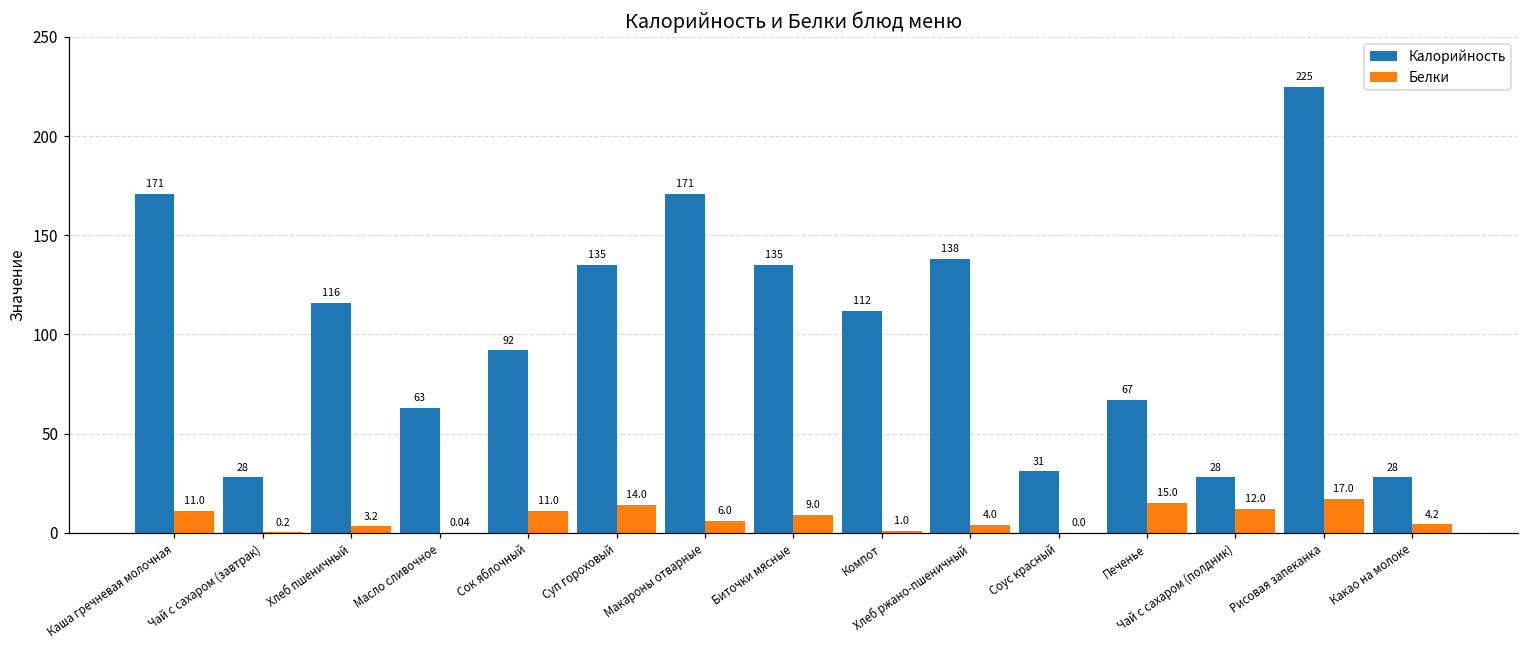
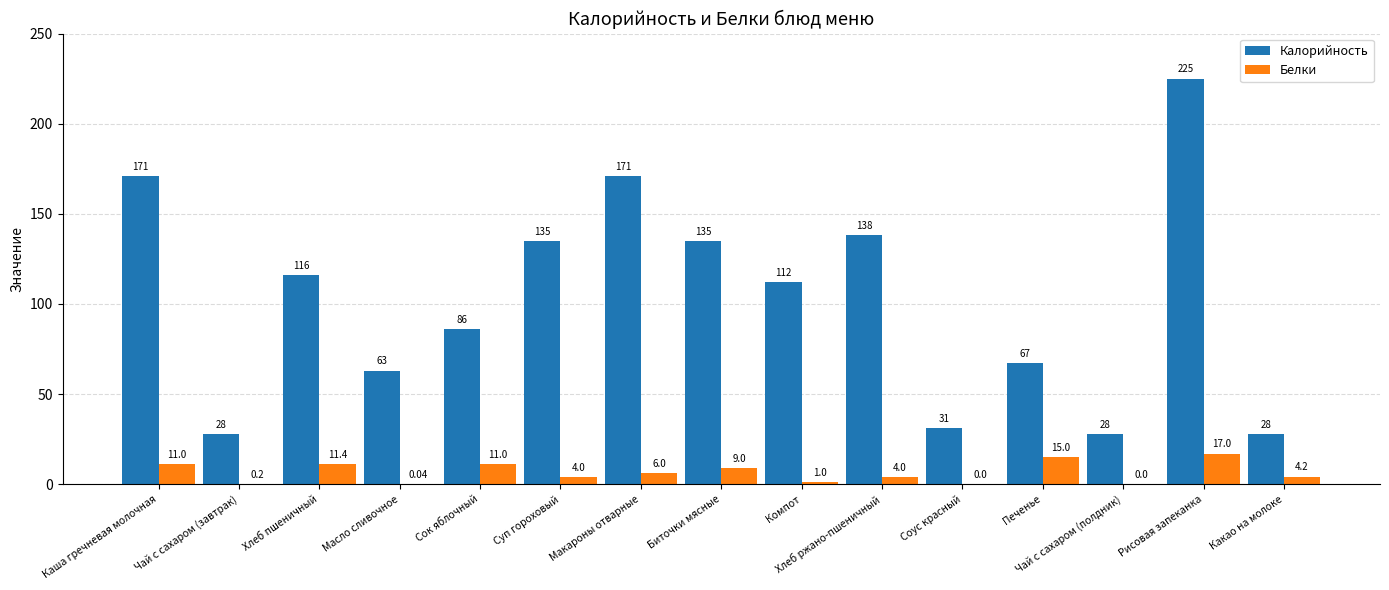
Белки, Хлеб пшеничный: 3.2 -> 11.4
Калорийность, Сок яблочный: 92 -> 86
Белки, Суп гороховый: 14.0 -> 4.0
Белки, Чай с сахаром (полдник): 12.0 -> 0.0
